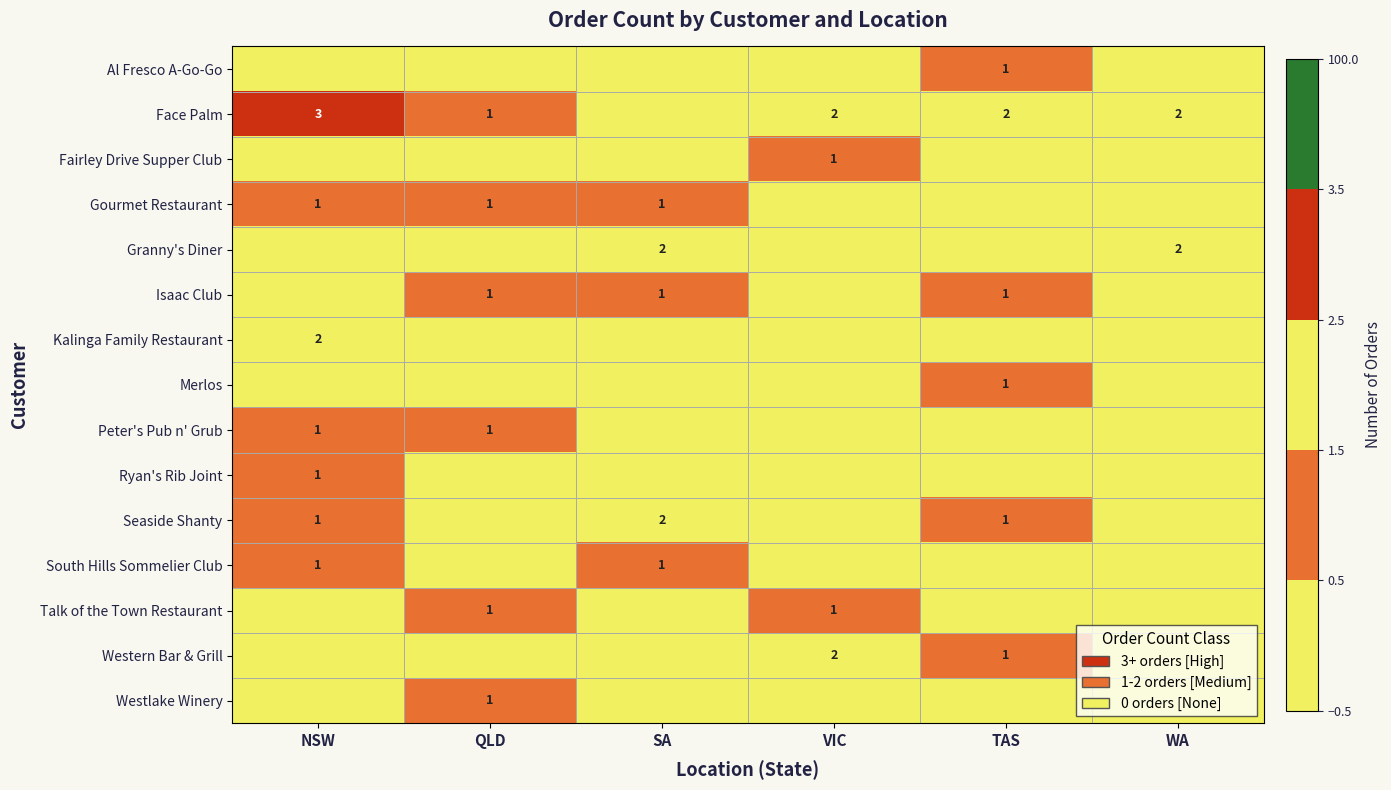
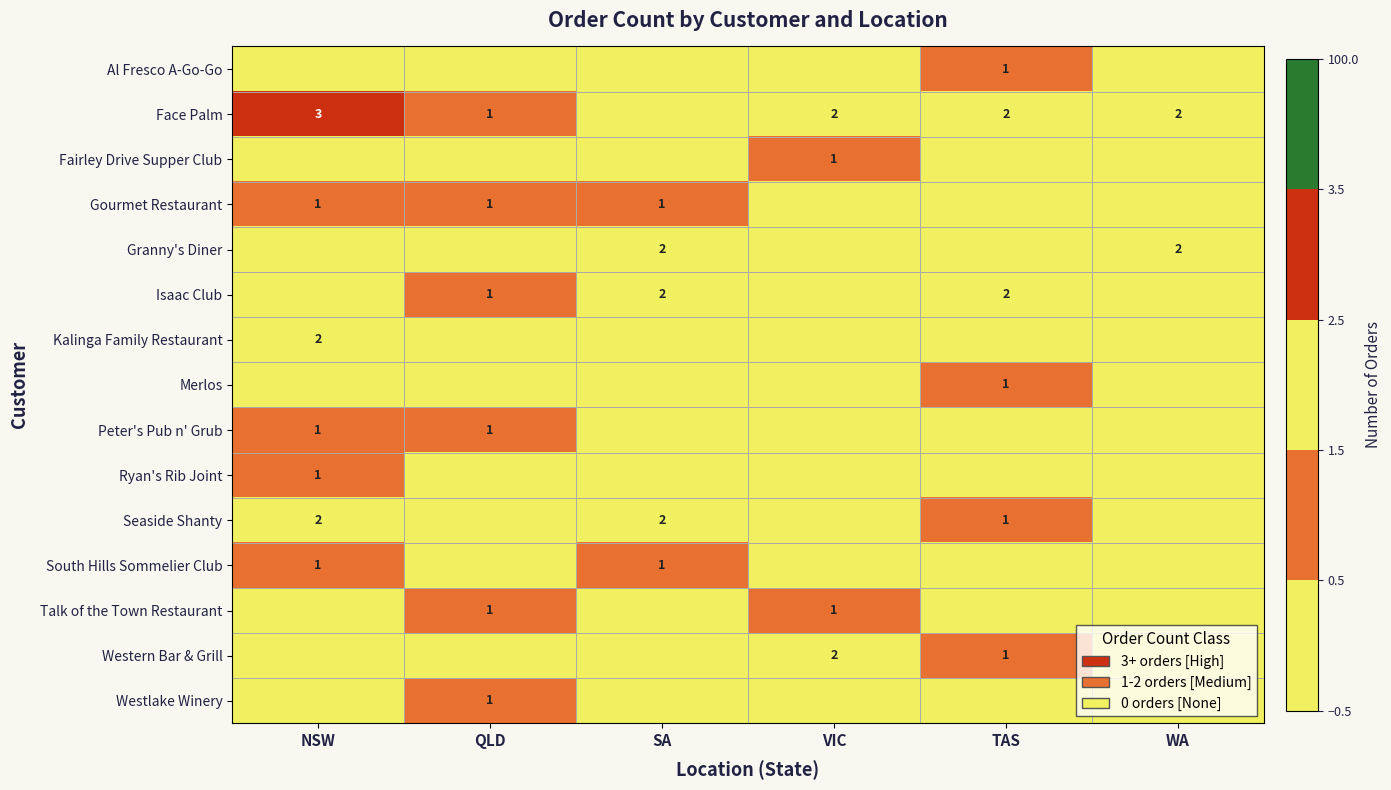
Isaac Club, SA: 1 -> 2
Isaac Club, TAS: 1 -> 2
Seaside Shanty, NSW: 1 -> 2
